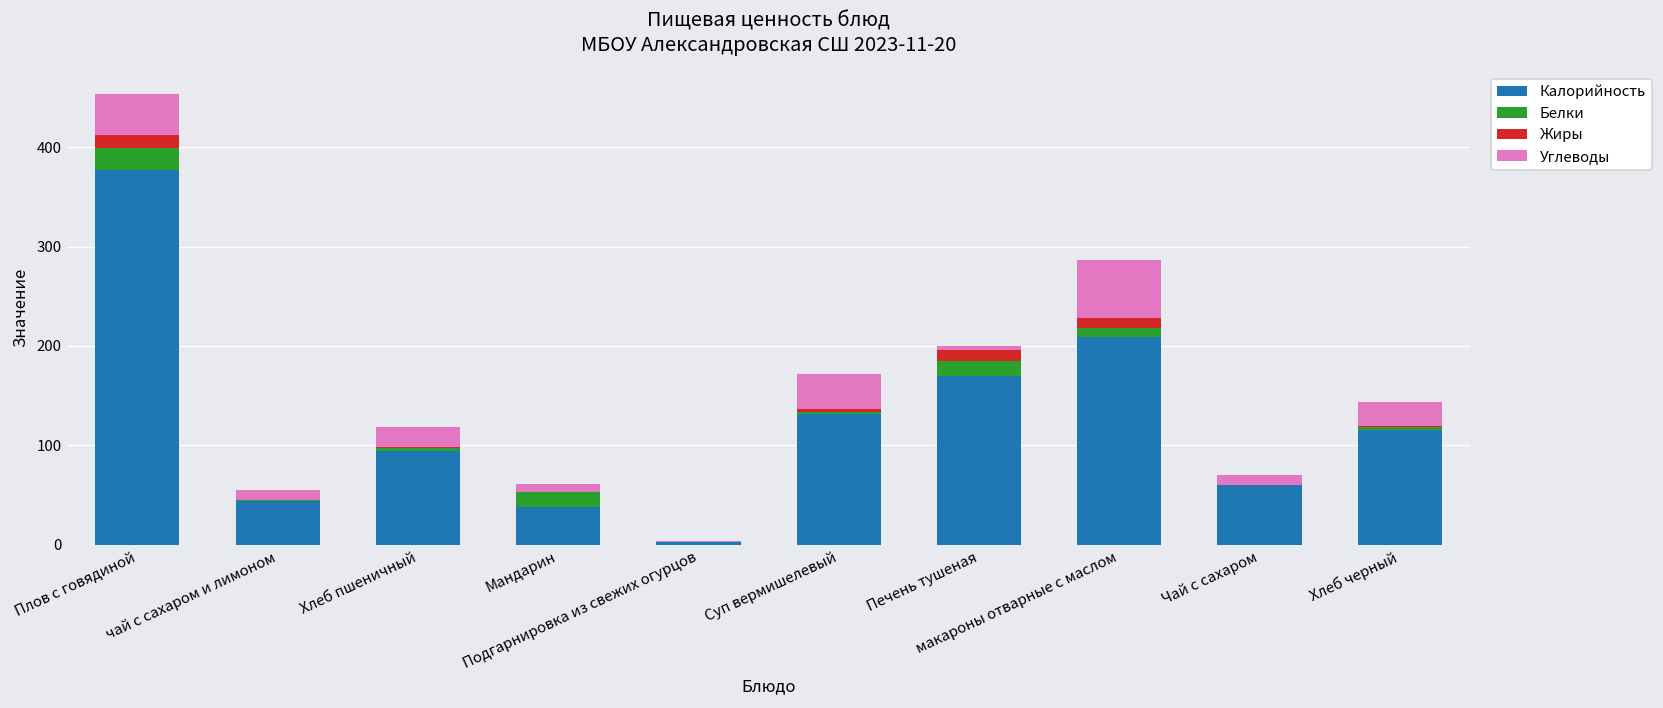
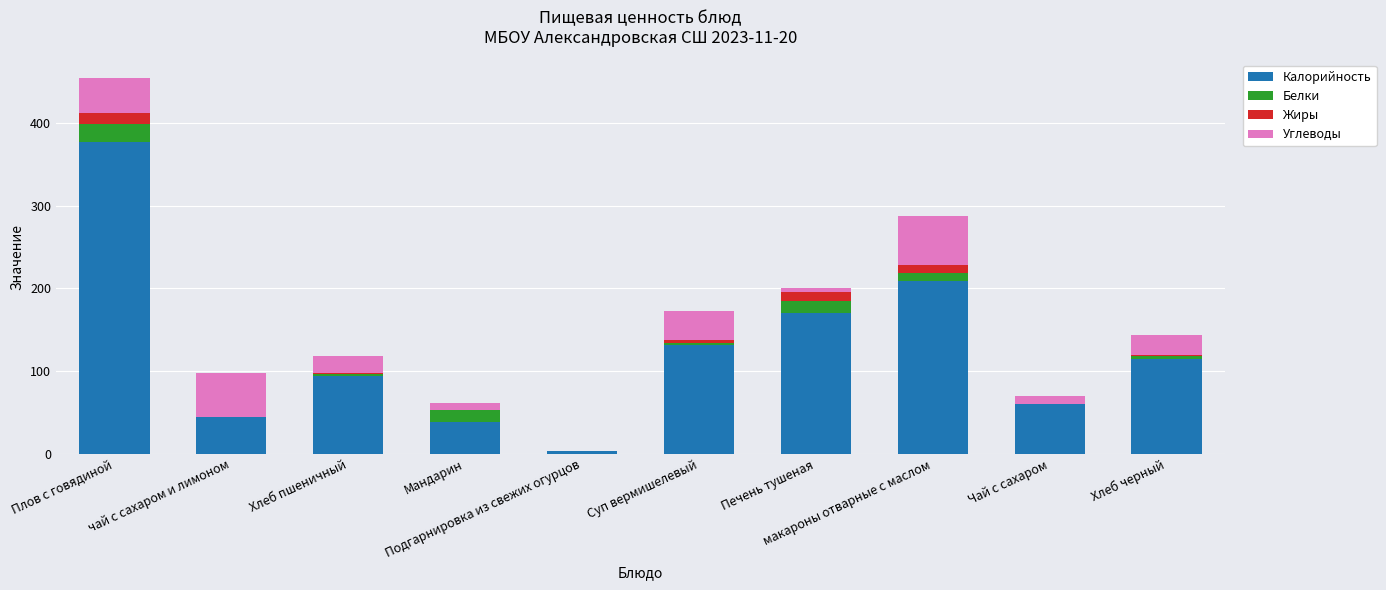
Углеводы, чай с сахаром и лимоном: 10 -> 50
